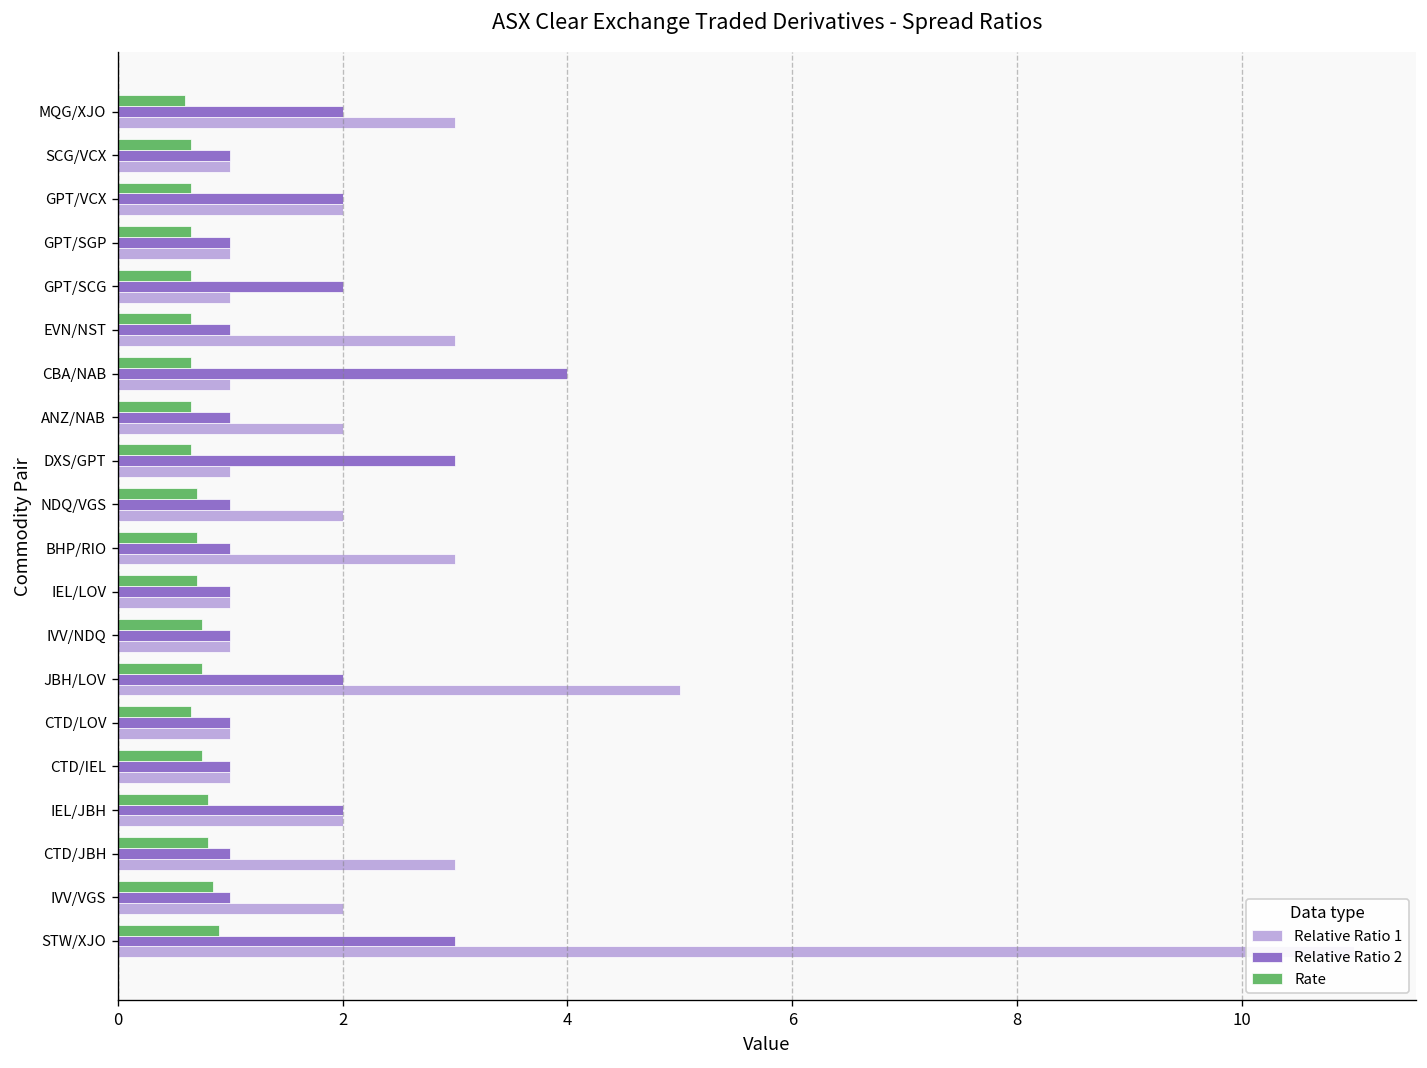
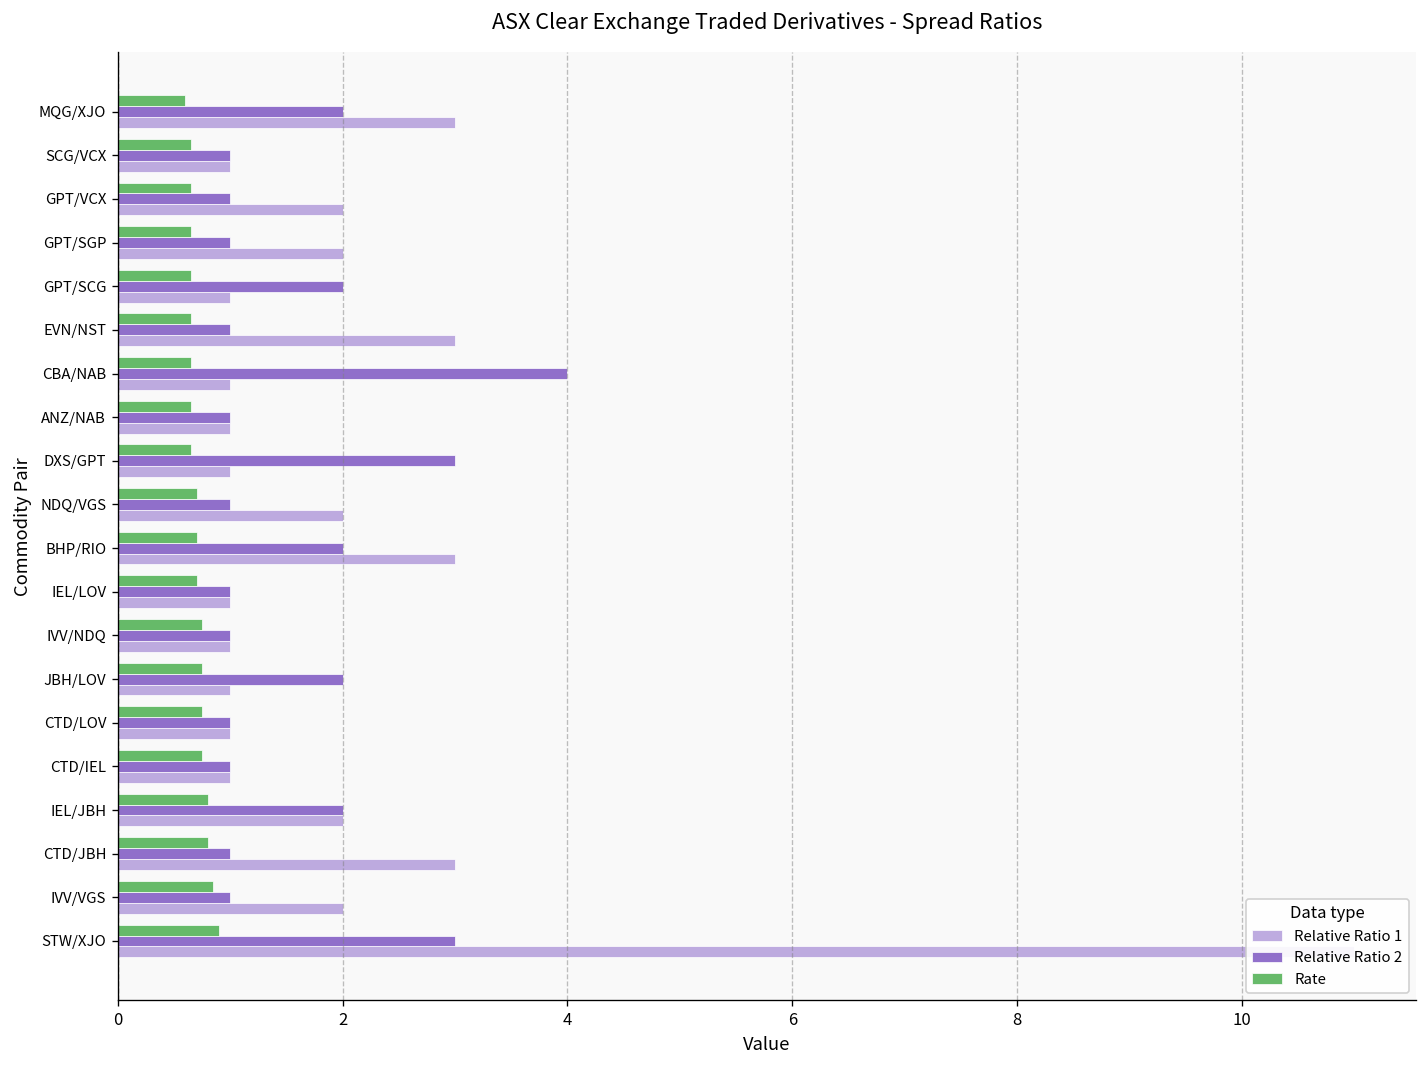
Relative Ratio 2, GPT/VCX: 2 -> 1
Relative Ratio 1, GPT/SGP: 1 -> 2
Relative Ratio 1, ANZ/NAB: 2 -> 1
Relative Ratio 2, BHP/RIO: 1 -> 2
Relative Ratio 1, JBH/LOV: 5 -> 1
Rate, CTD/LOV: 0.7 -> 0.8
